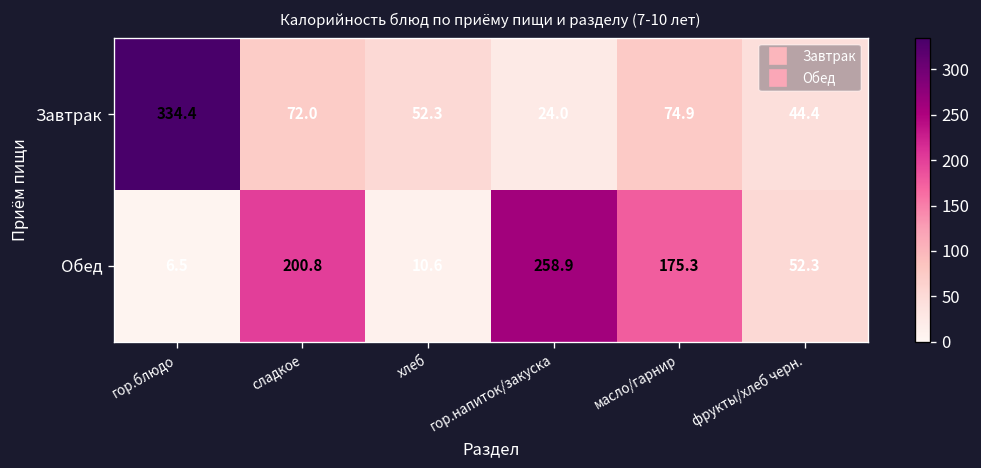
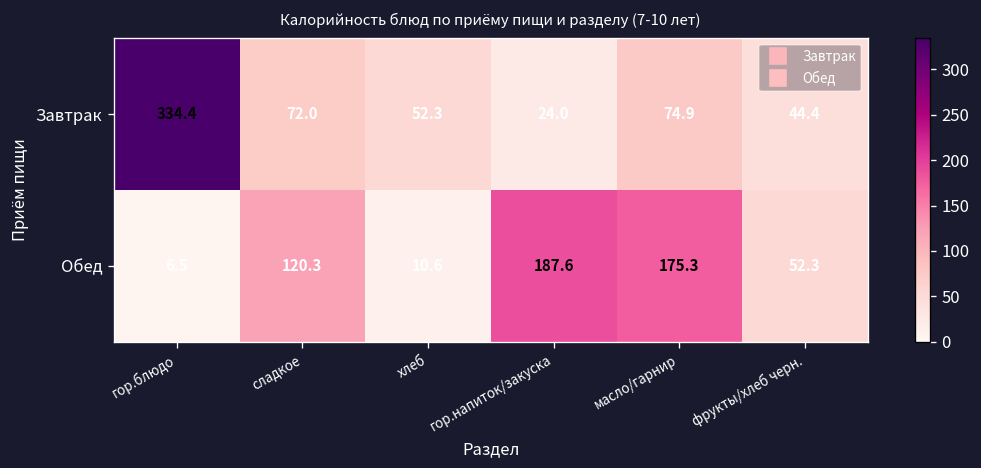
Обед, сладкое: 200.8 -> 120.3
Обед, гор.напиток/закуска: 258.9 -> 187.6
